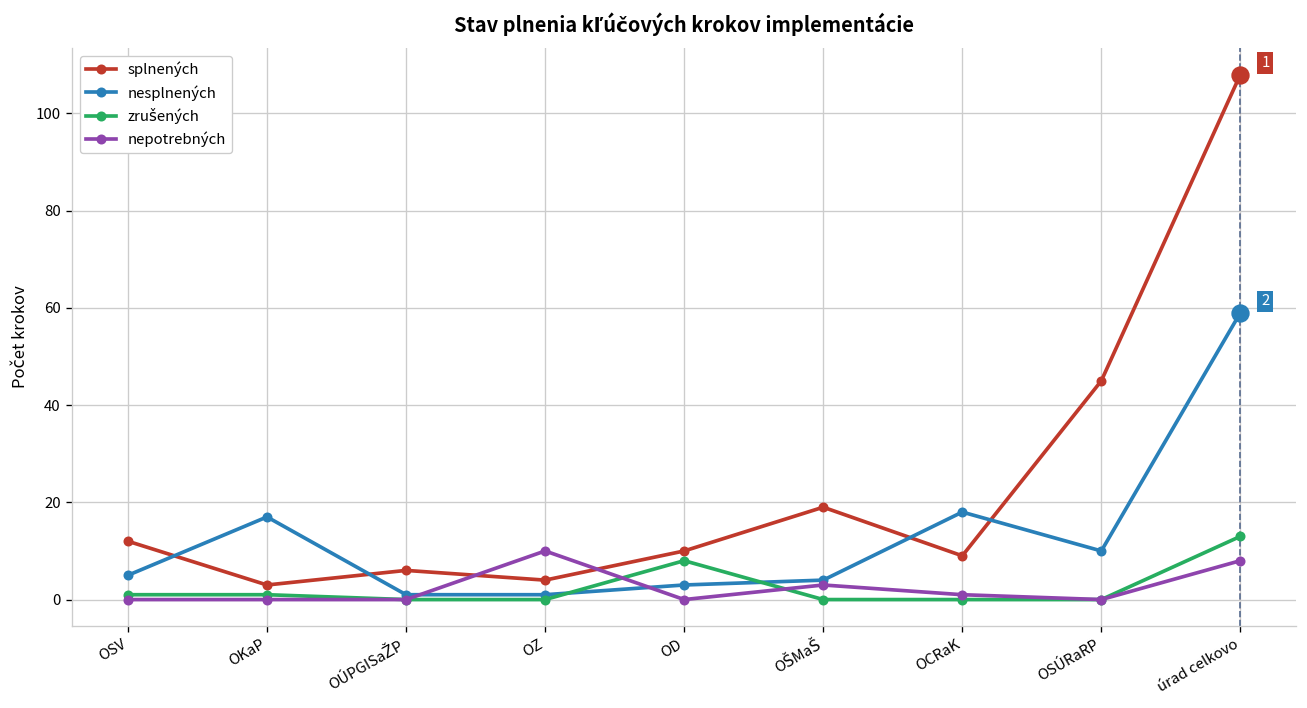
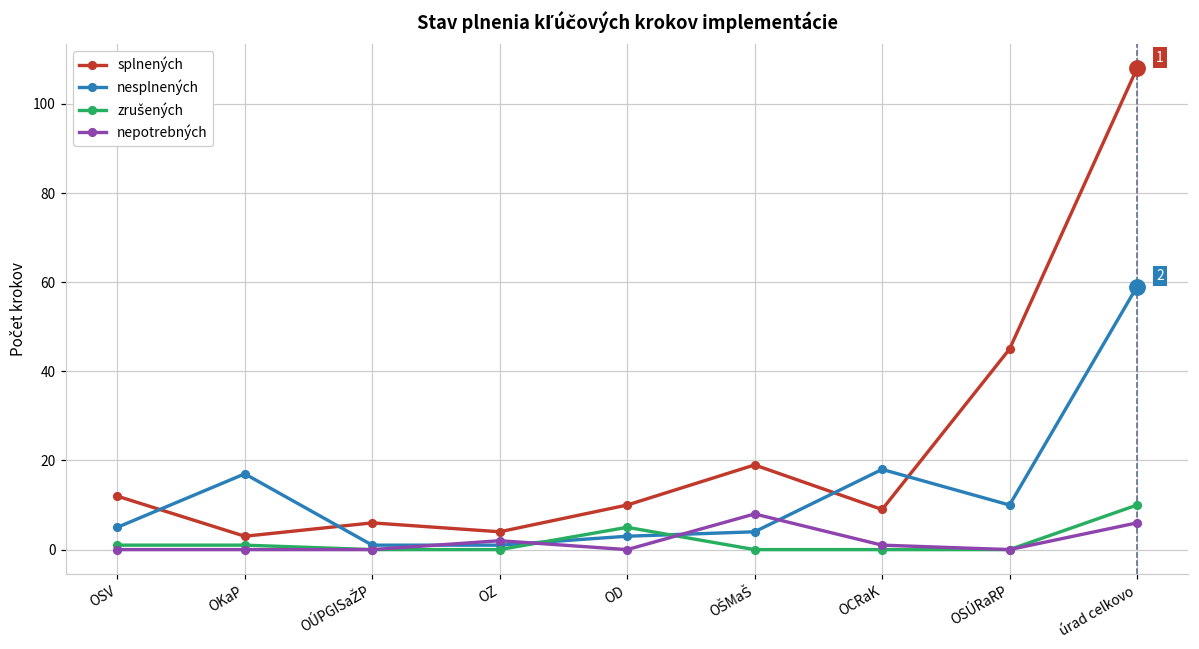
nepotrebných, OZ: 10 -> 2
zrušených, OD: 8 -> 5
nepotrebných, OŠMaŠ: 3 -> 8
zrušených, úrad celkovo: 13 -> 10
nepotrebných, úrad celkovo: 8 -> 6
